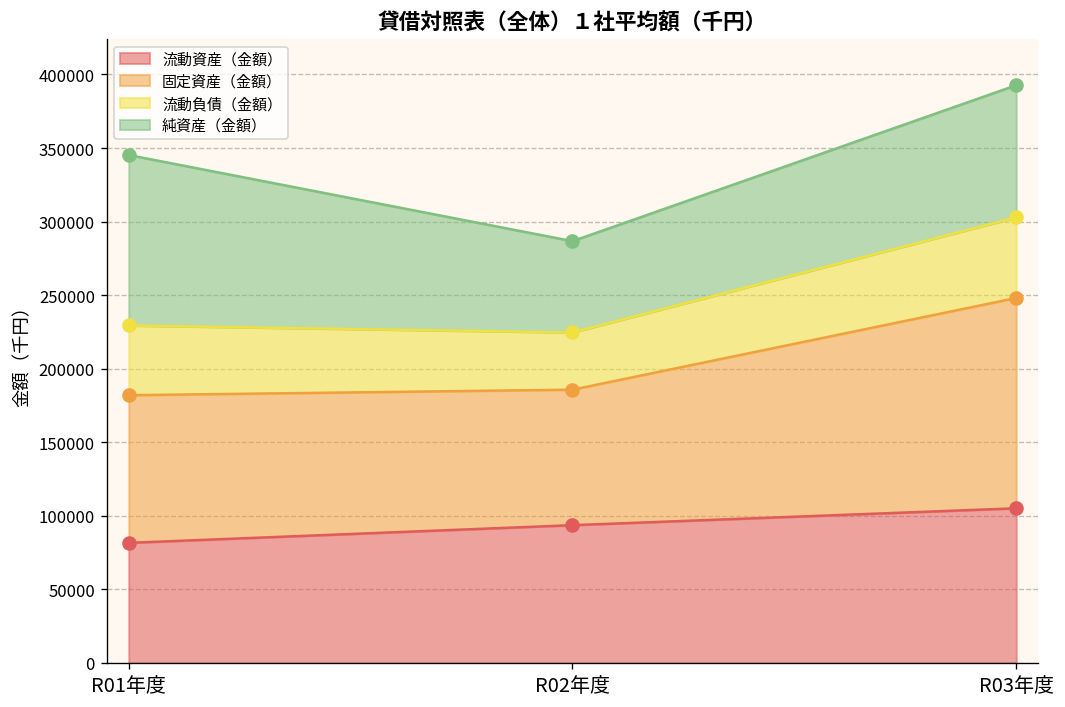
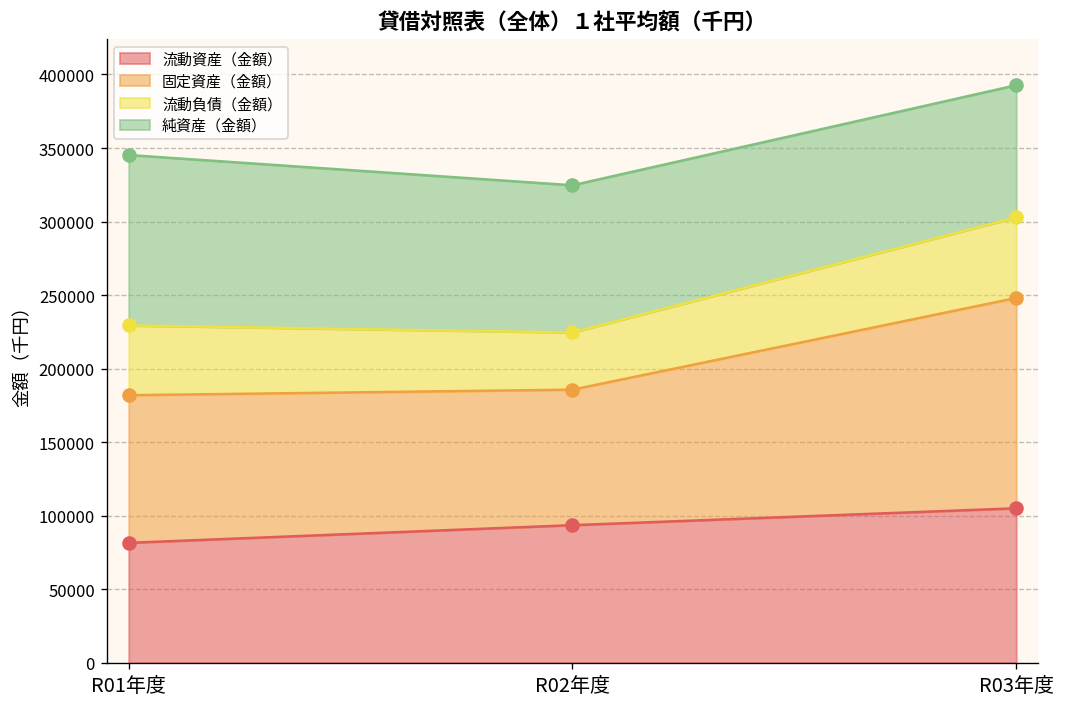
純資産（金額）, R02年度: 62000 -> 100000
